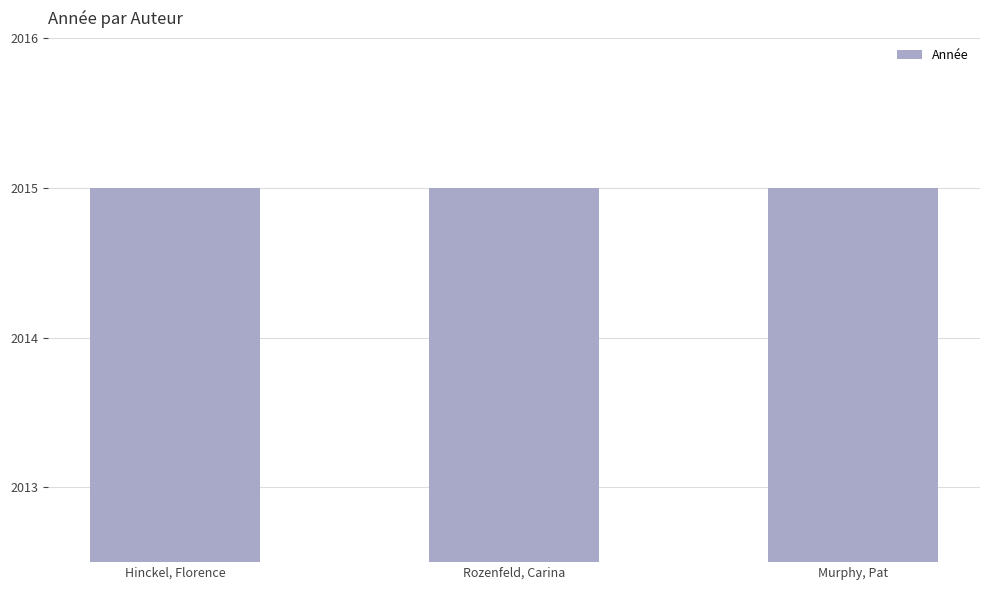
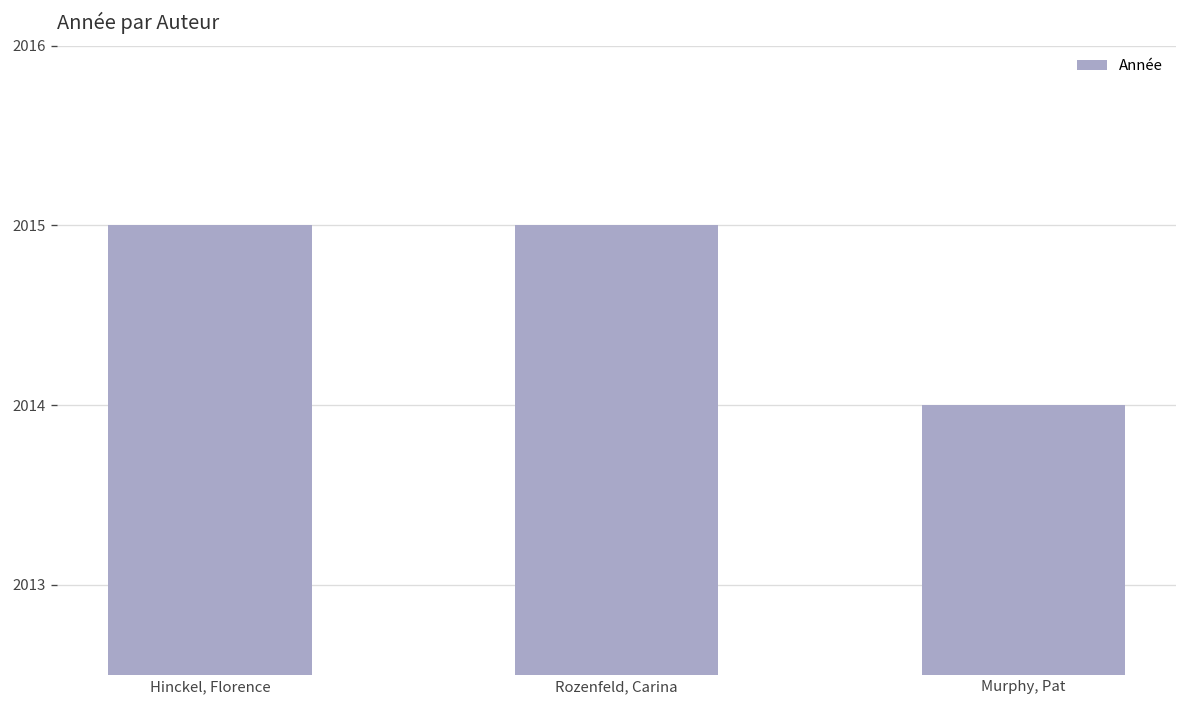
Murphy, Pat: 2015 -> 2014
